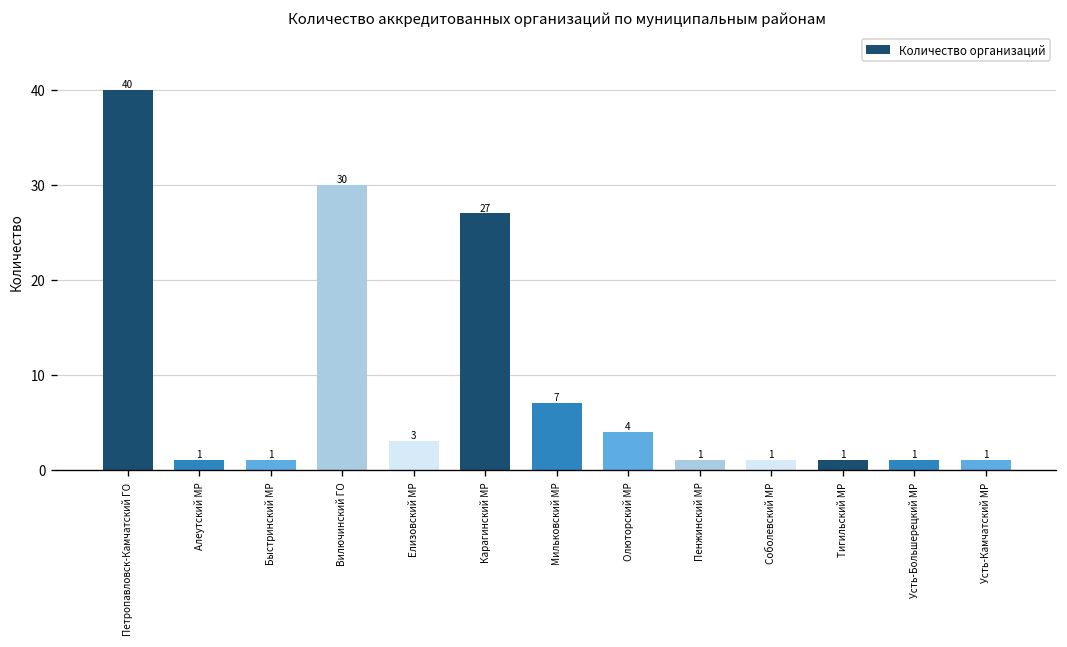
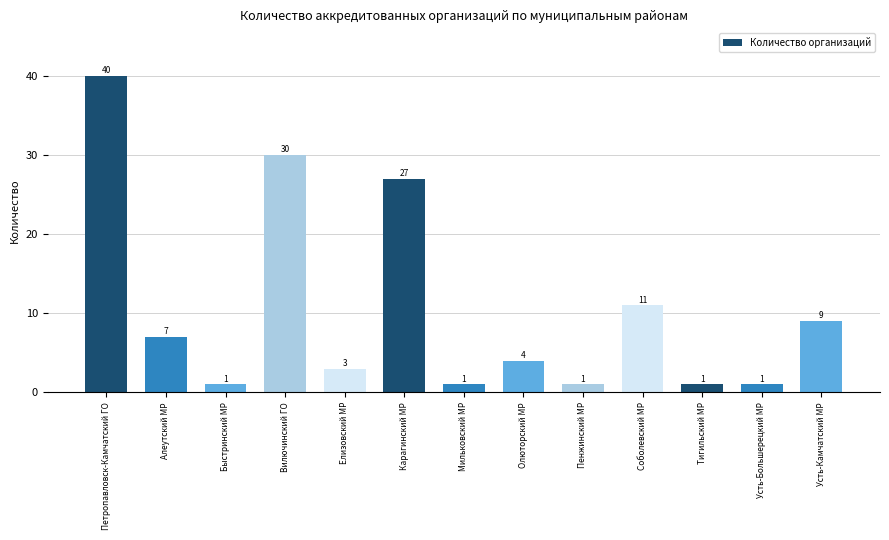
Алеутский МР: 1 -> 7
Мильковский МР: 7 -> 1
Соболевский МР: 1 -> 11
Усть-Камчатский МР: 1 -> 9
